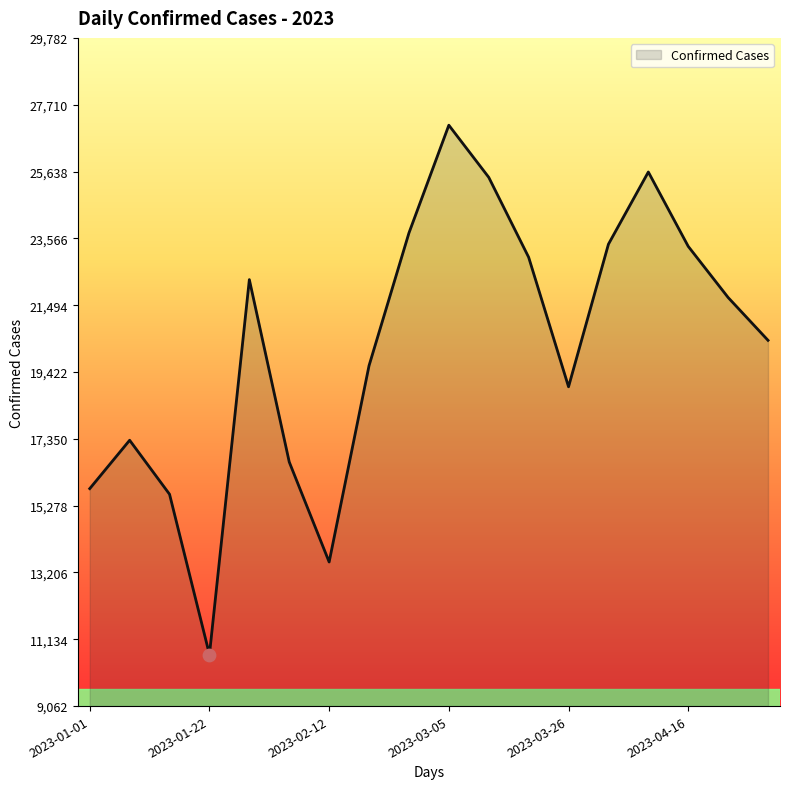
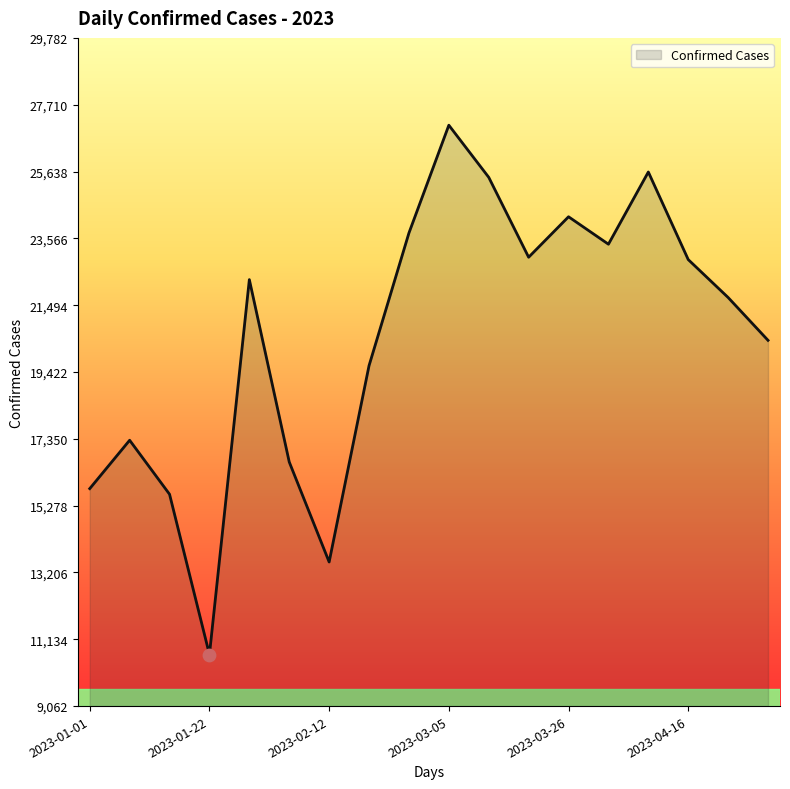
Confirmed Cases, 2023-03-26: 19,000 -> 24,200
Confirmed Cases, 2023-04-16: 23,300 -> 22,900
